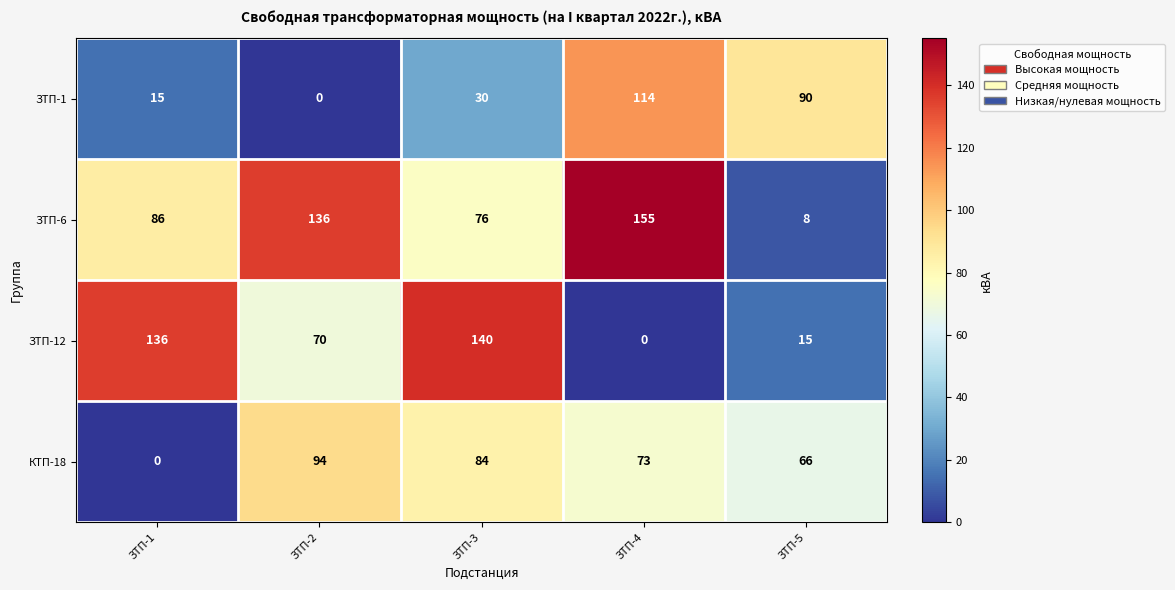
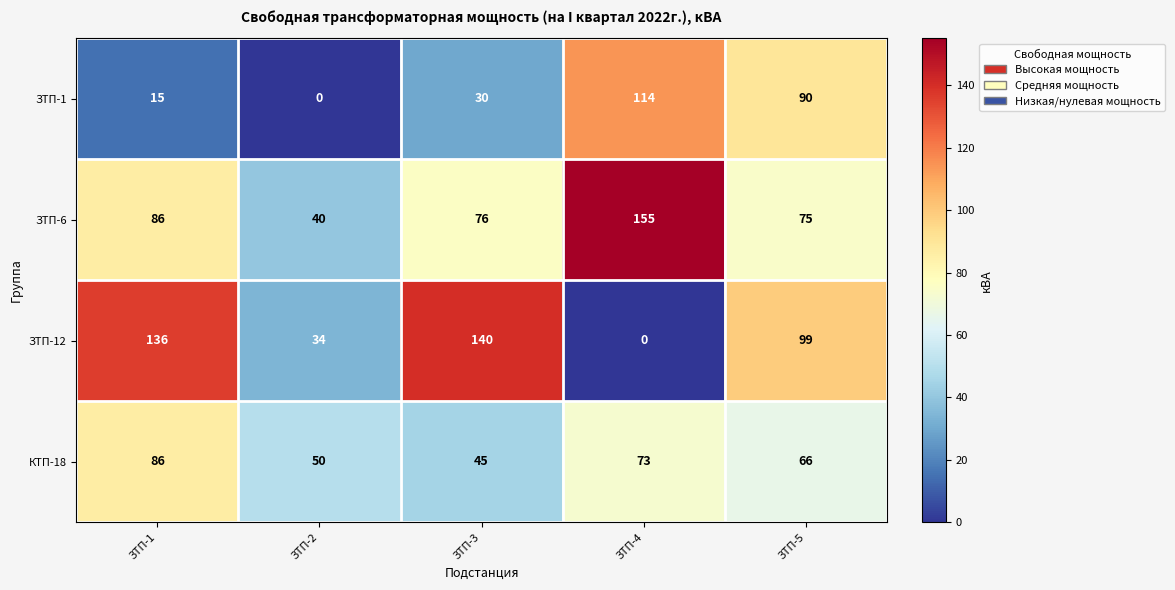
ЗТП-6, ЗТП-2: 136 -> 40
ЗТП-6, ЗТП-5: 8 -> 75
ЗТП-12, ЗТП-2: 70 -> 34
ЗТП-12, ЗТП-5: 15 -> 99
КТП-18, ЗТП-1: 0 -> 86
КТП-18, ЗТП-2: 94 -> 50
КТП-18, ЗТП-3: 84 -> 45
